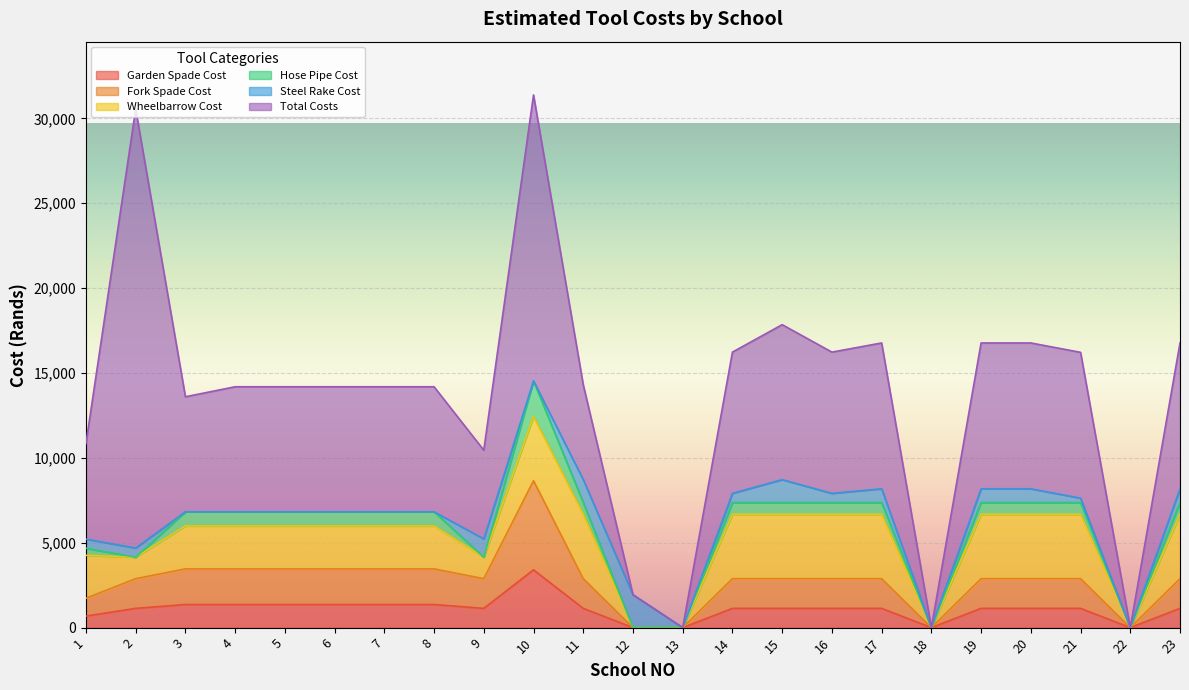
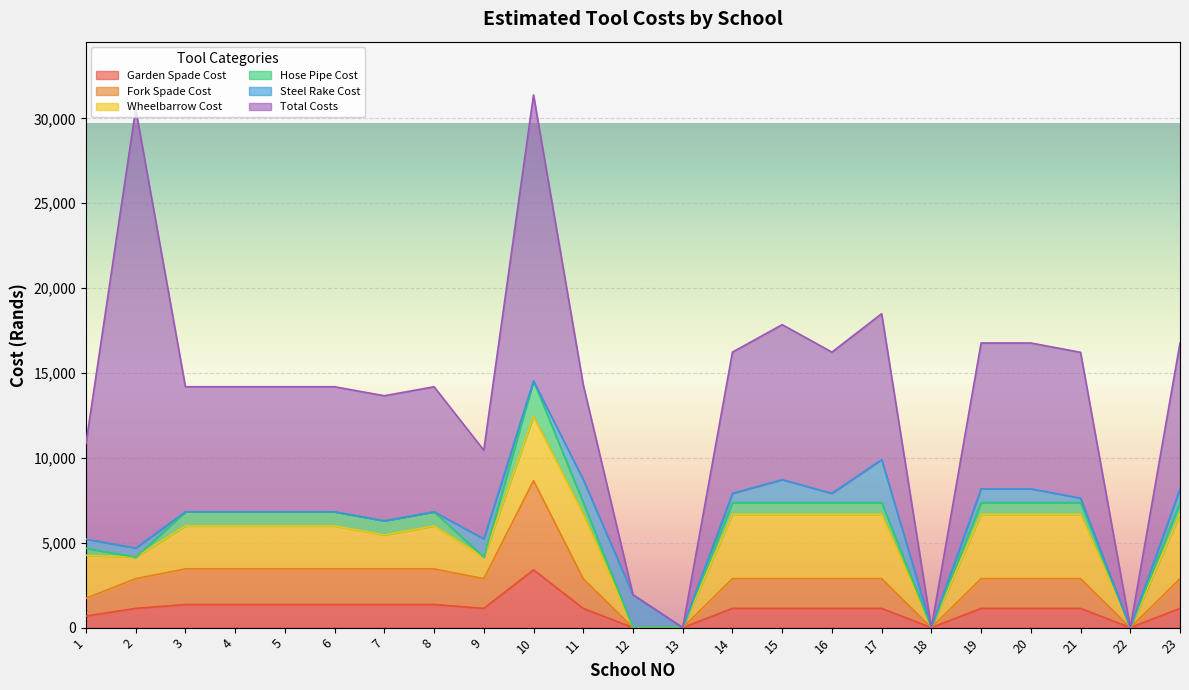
Total Costs, 3: 6,800 -> 7,400
Wheelbarrow Cost, 7: 2,500 -> 2,000
Steel Rake Cost, 17: 800 -> 2,500
